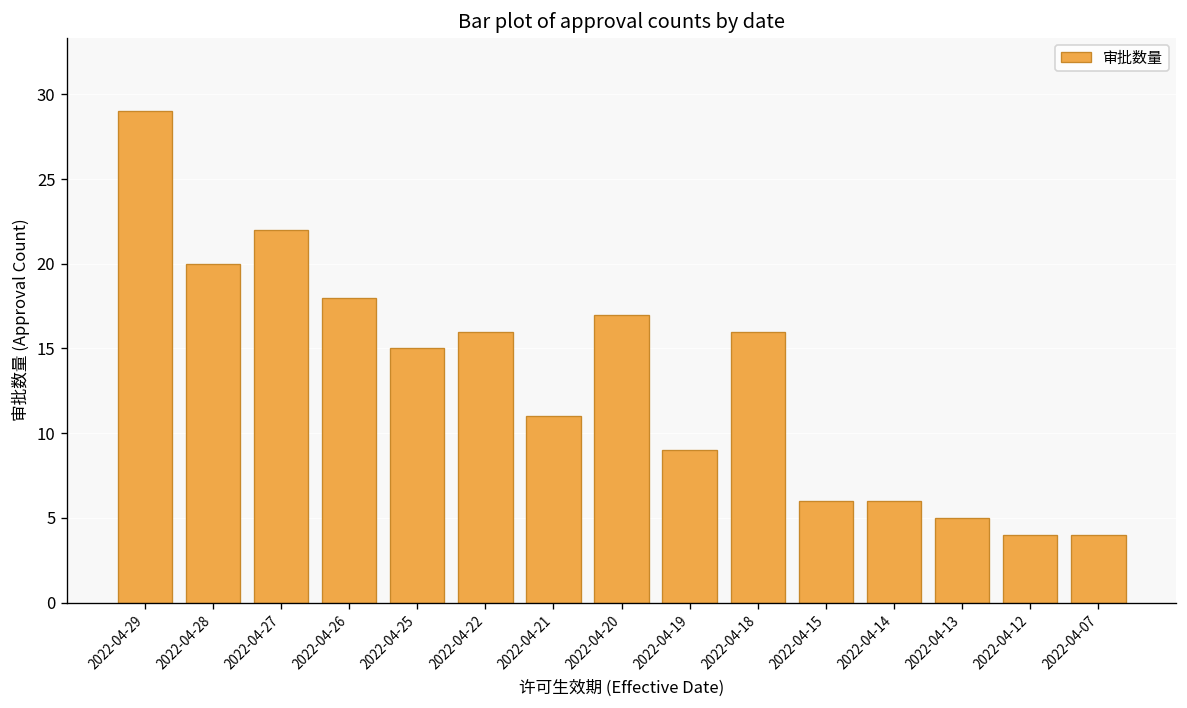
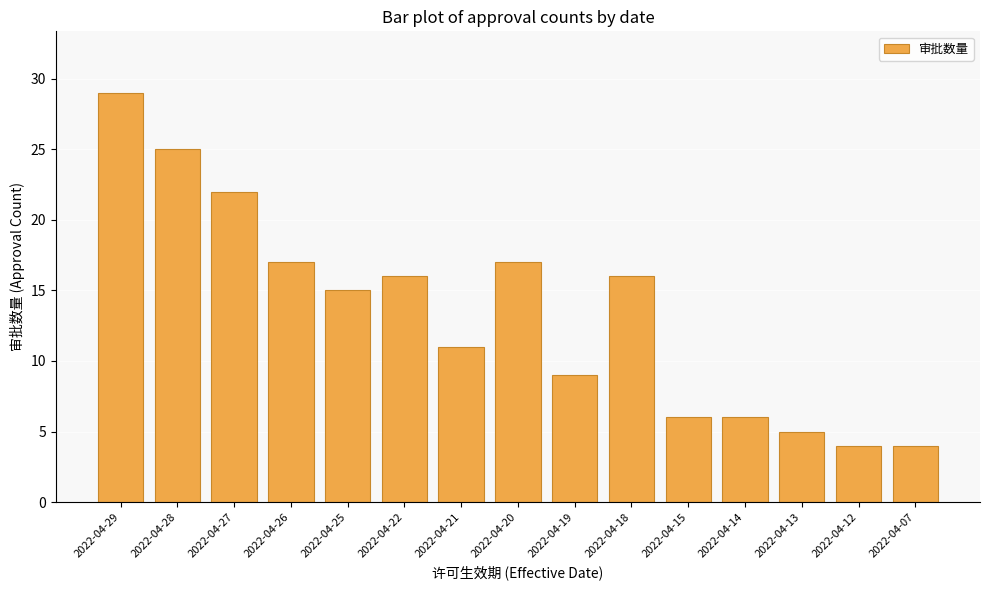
2022-04-28: 20 -> 25
2022-04-26: 18 -> 17
